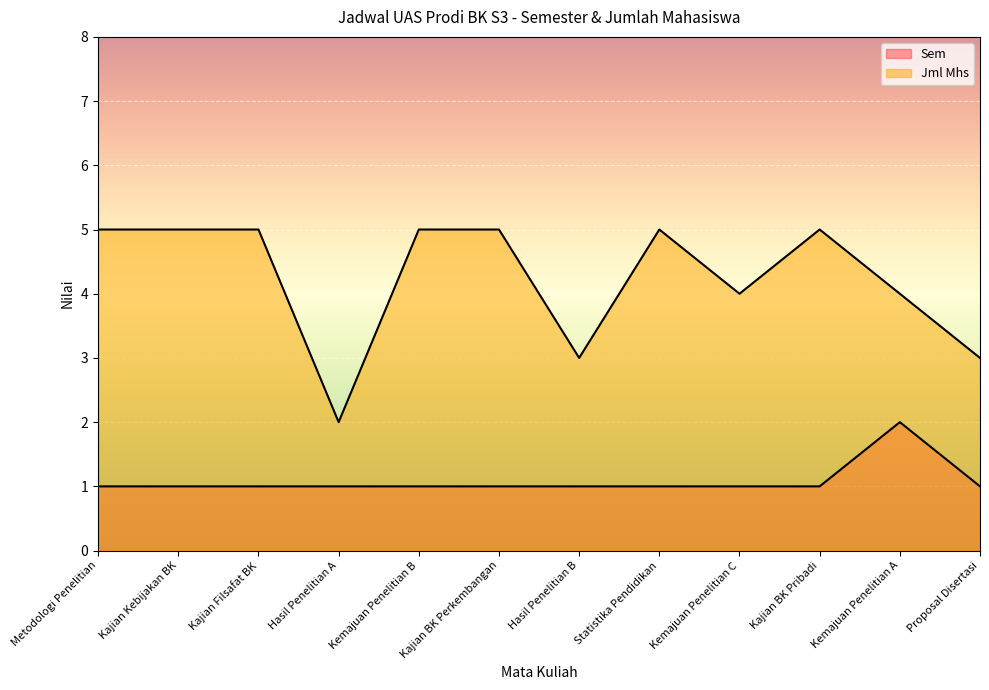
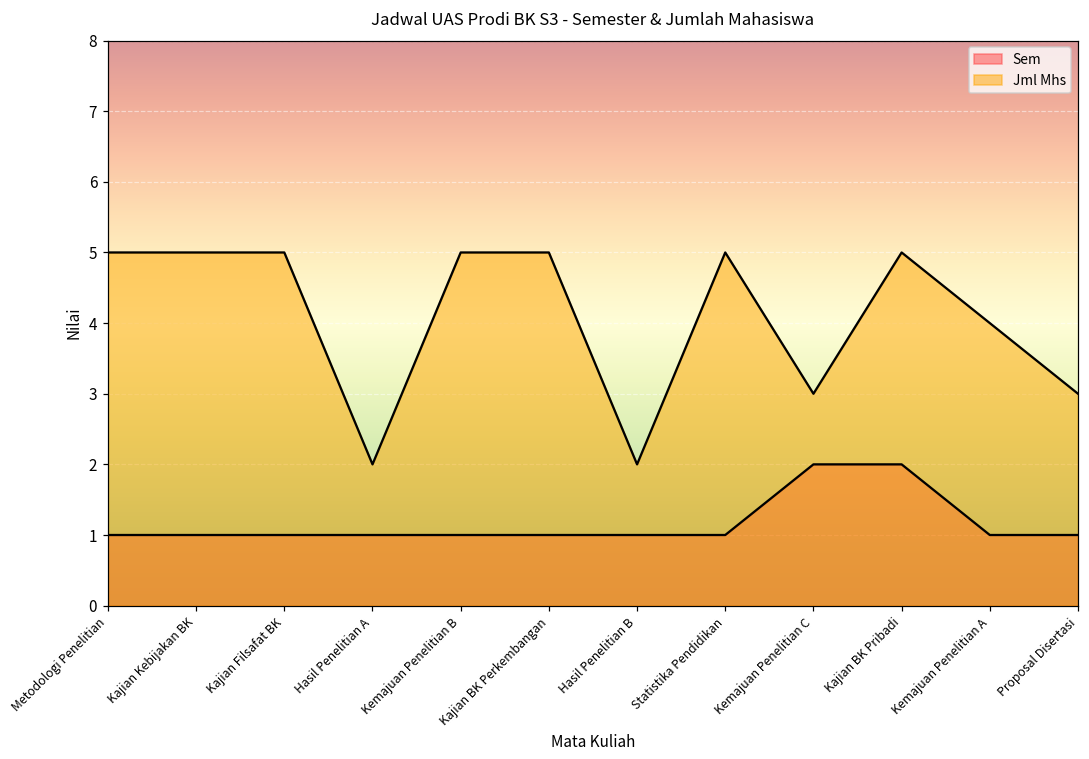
Jml Mhs, Hasil Penelitian B: 3 -> 2
Sem, Kemajuan Penelitian C: 1 -> 2
Jml Mhs, Kemajuan Penelitian C: 4 -> 3
Sem, Kajian BK Pribadi: 1 -> 2
Sem, Kemajuan Penelitian A: 2 -> 1
